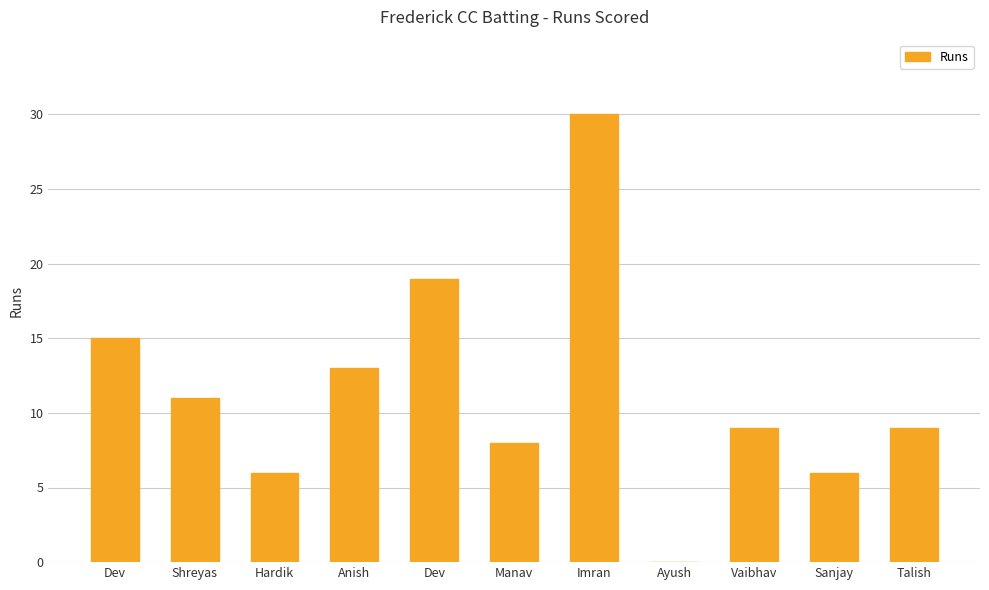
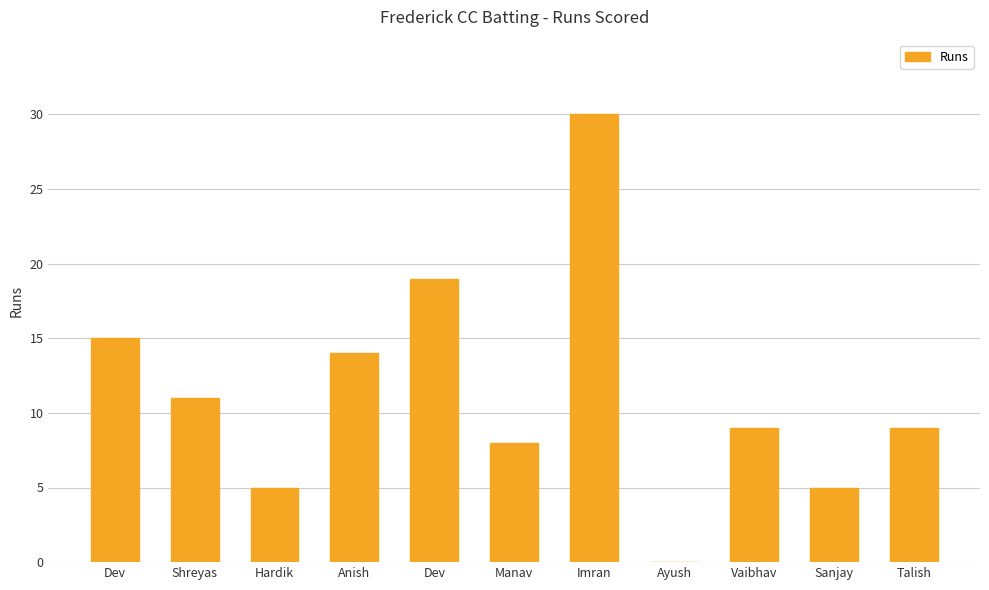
Hardik: 6 -> 5
Anish: 13 -> 14
Sanjay: 6 -> 5
